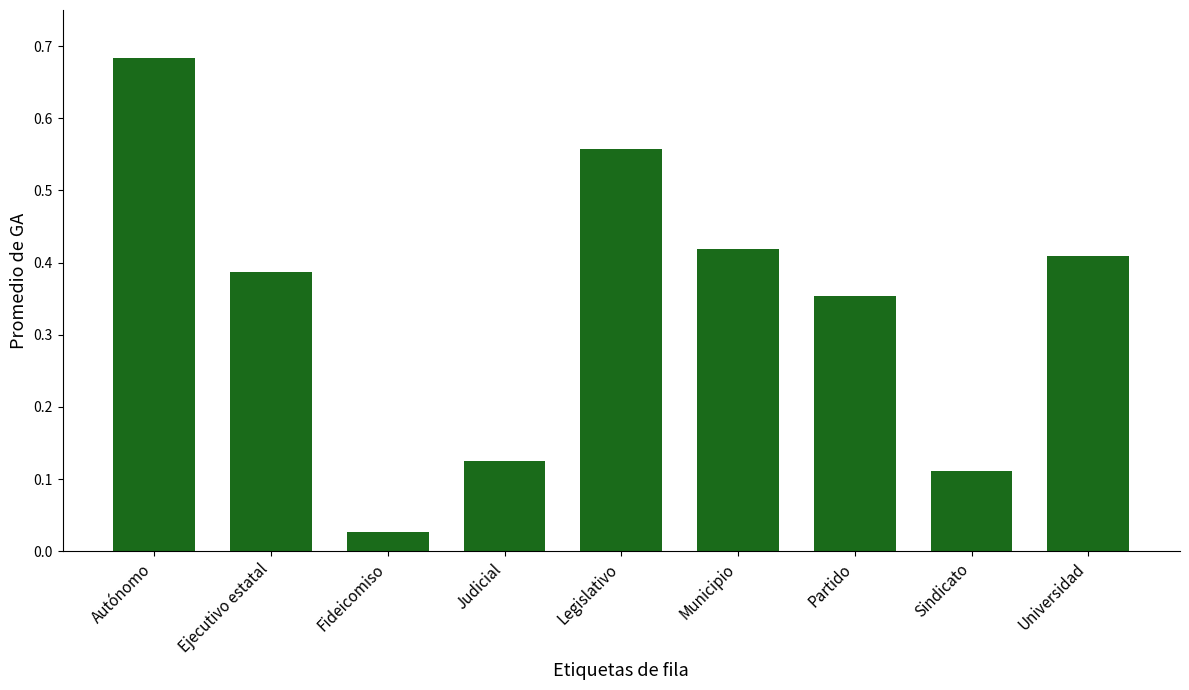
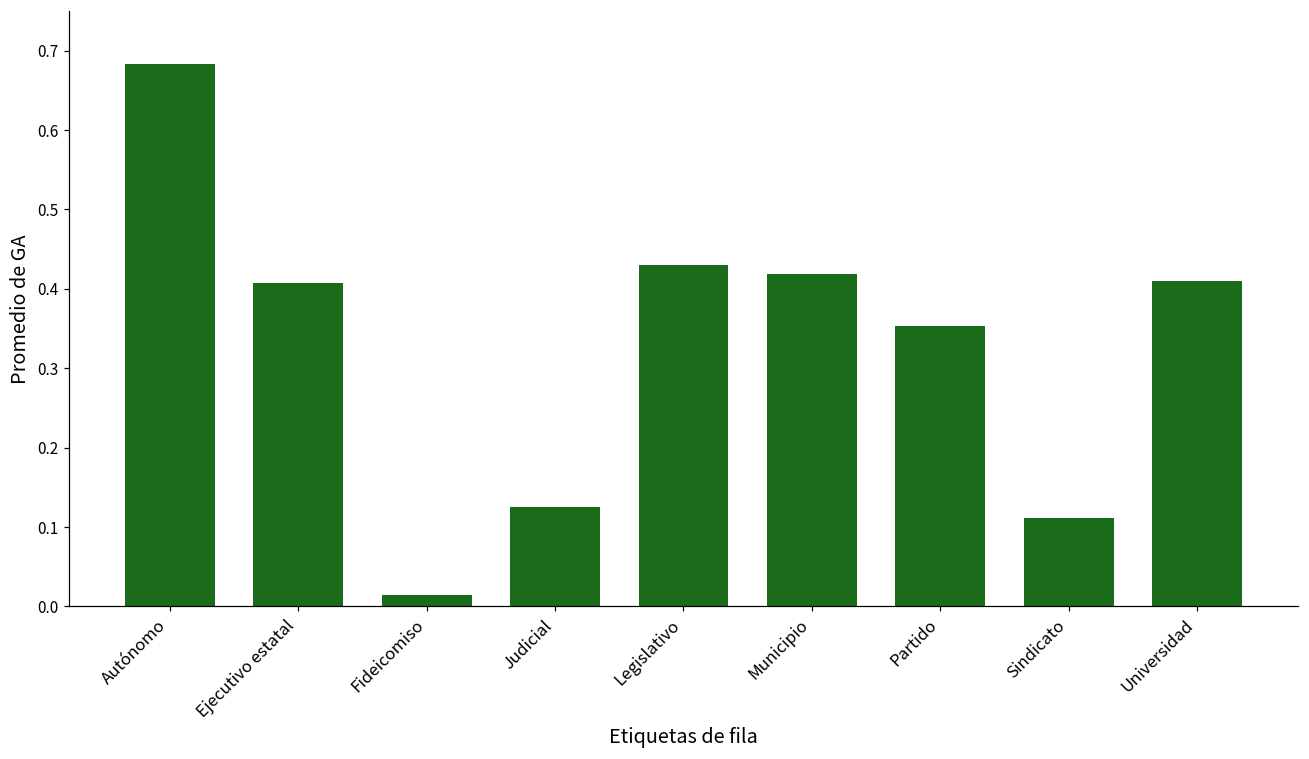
Ejecutivo estatal: 0.39 -> 0.41
Fideicomiso: 0.03 -> 0.01
Legislativo: 0.56 -> 0.43
